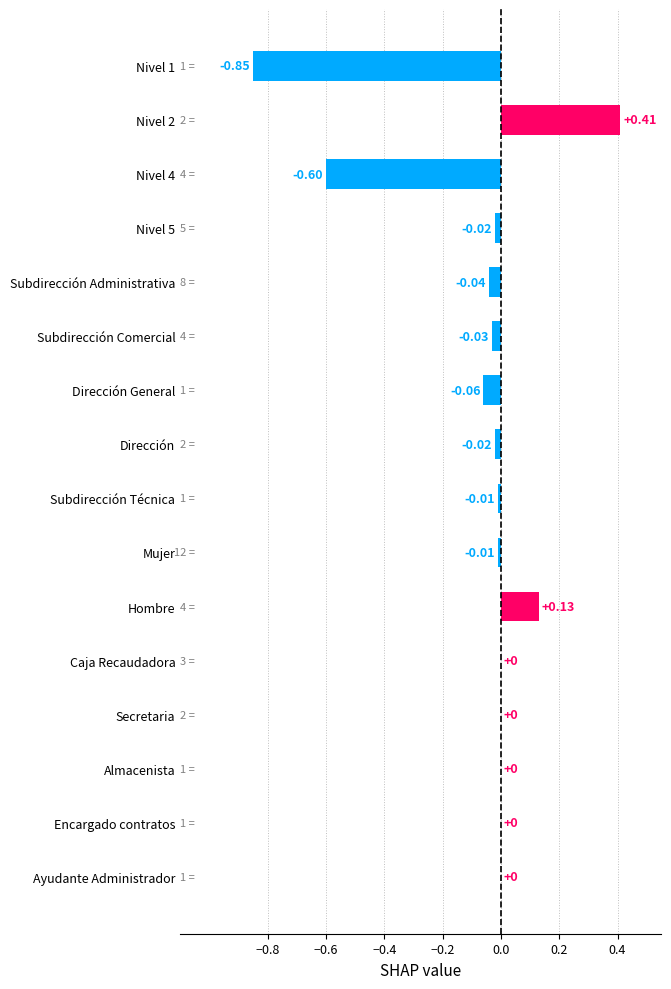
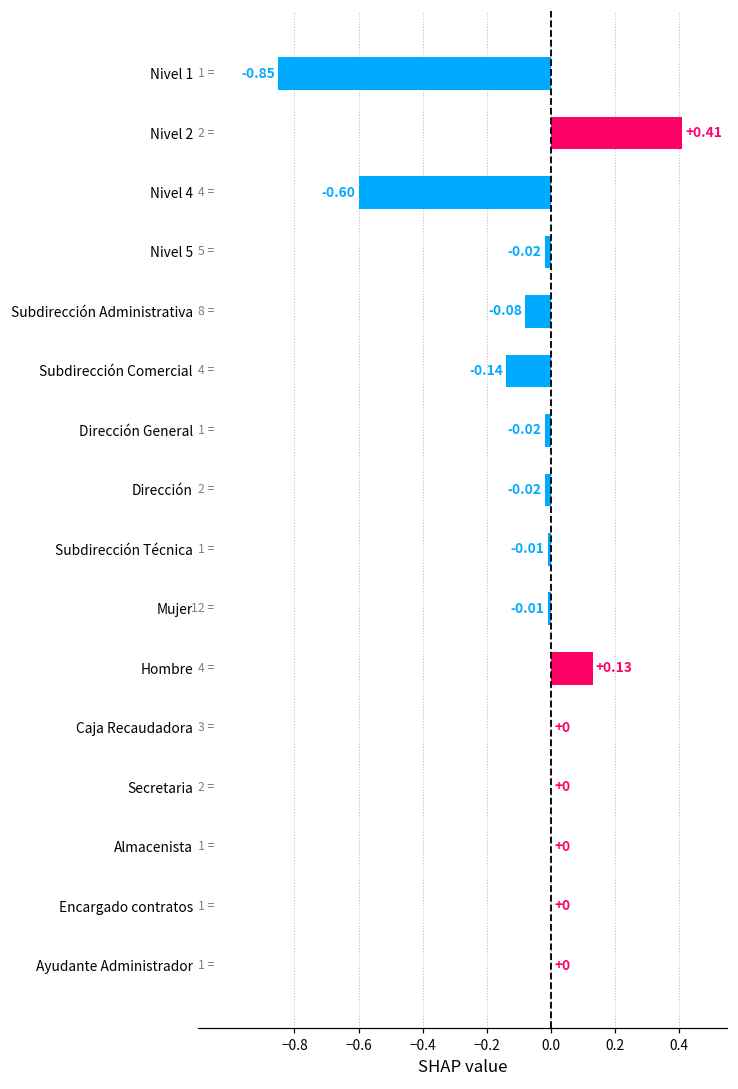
Subdirección Administrativa: -0.04 -> -0.08
Subdirección Comercial: -0.03 -> -0.14
Dirección General: -0.06 -> -0.02
